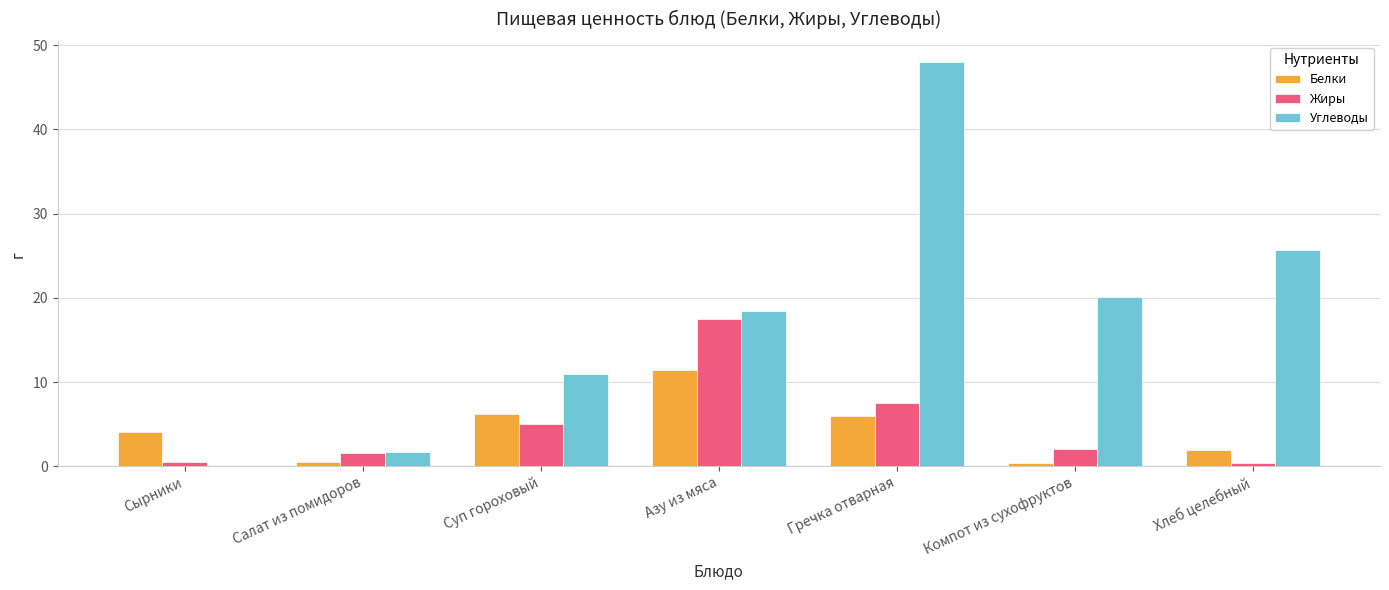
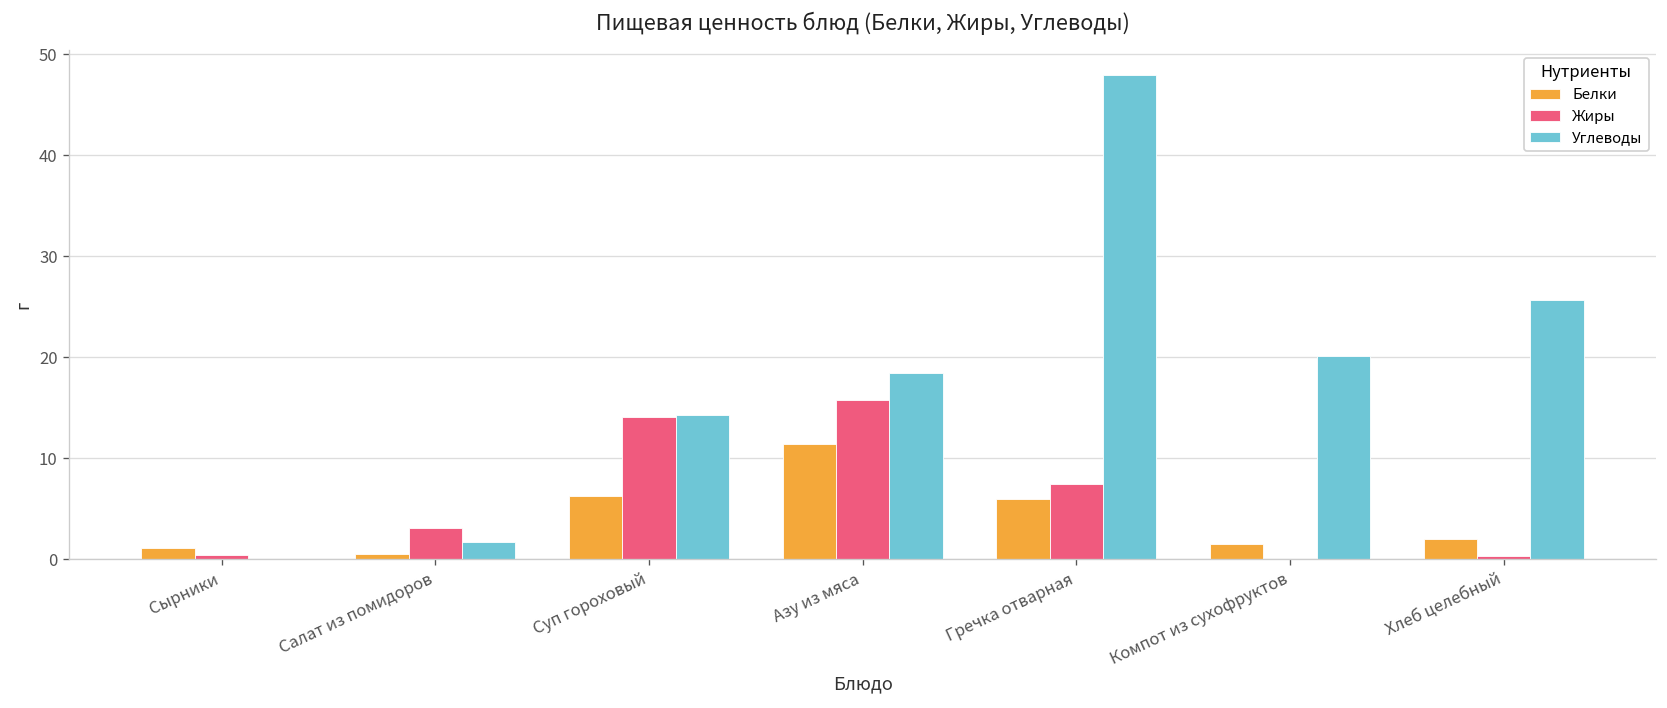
Белки, Сырники: 4 -> 1
Жиры, Салат из помидоров: 2 -> 3
Жиры, Суп гороховый: 5 -> 14
Углеводы, Суп гороховый: 11 -> 14
Жиры, Азу из мяса: 18 -> 16
Белки, Компот из сухофруктов: 0 -> 2
Жиры, Компот из сухофруктов: 2 -> 0
